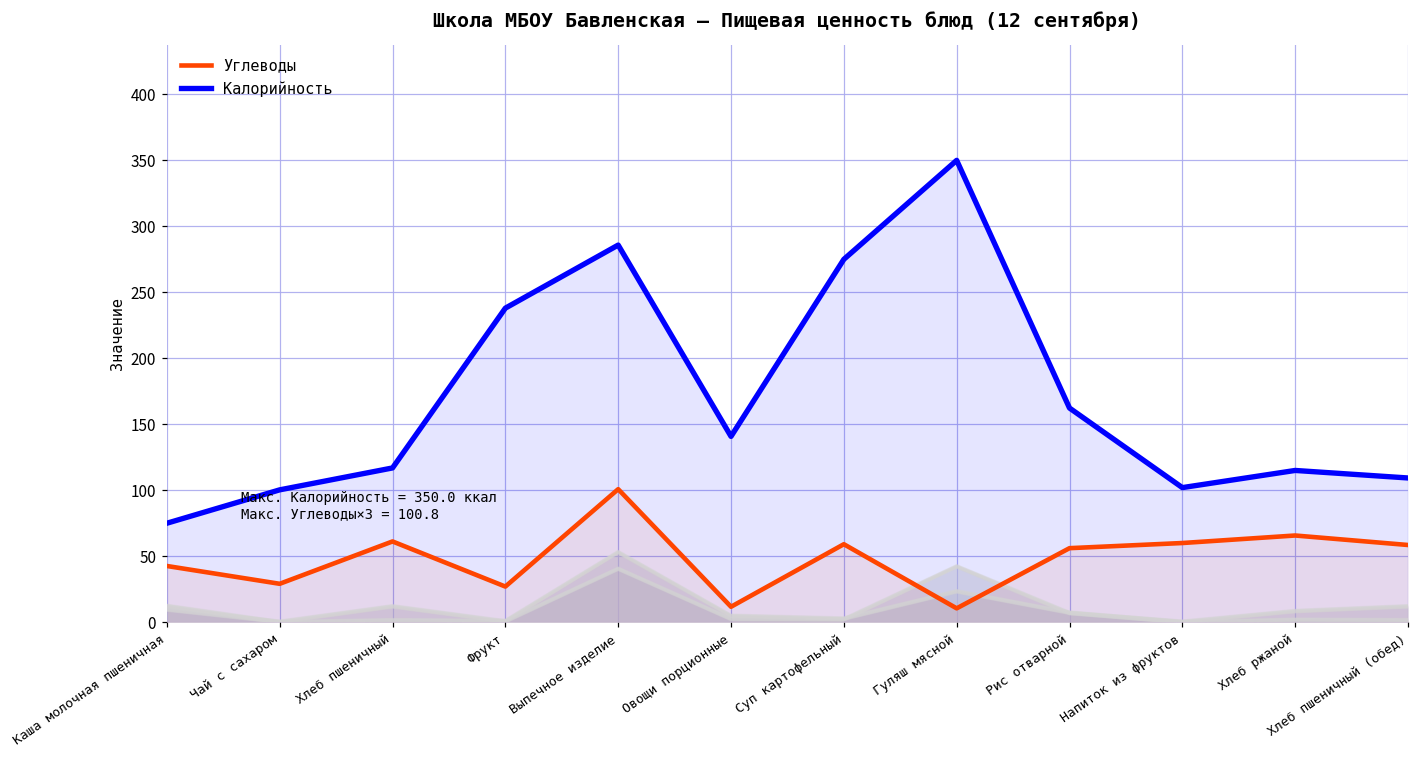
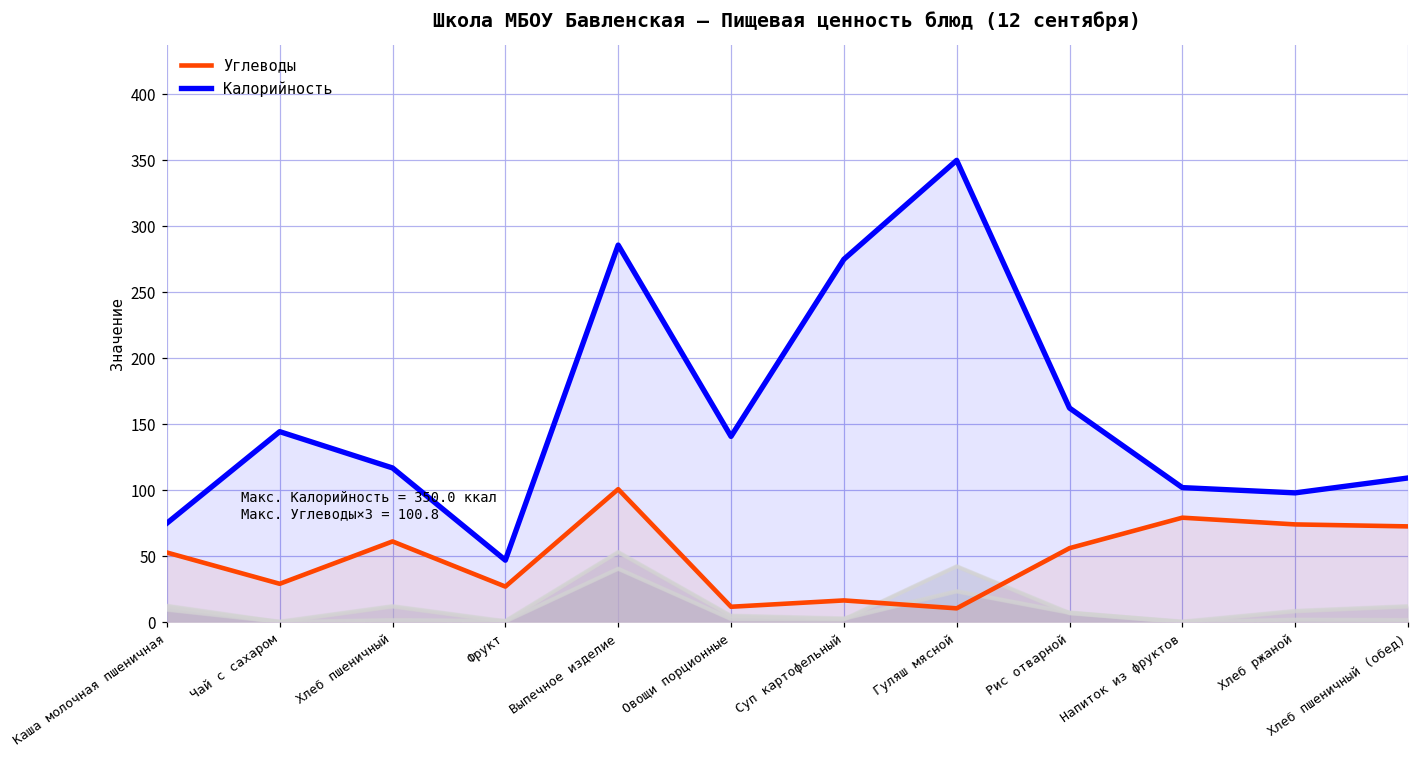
Углеводы, Каша молочная пшеничная: 43 -> 53
Калорийность, Чай с сахаром: 100 -> 144
Калорийность, Фрукт: 238 -> 47
Углеводы, Суп картофельный: 59 -> 17
Углеводы, Напиток из фруктов: 60 -> 79
Углеводы, Хлеб ржаной: 66 -> 74
Калорийность, Хлеб ржаной: 115 -> 98
Углеводы, Хлеб пшеничный (обед): 59 -> 73
